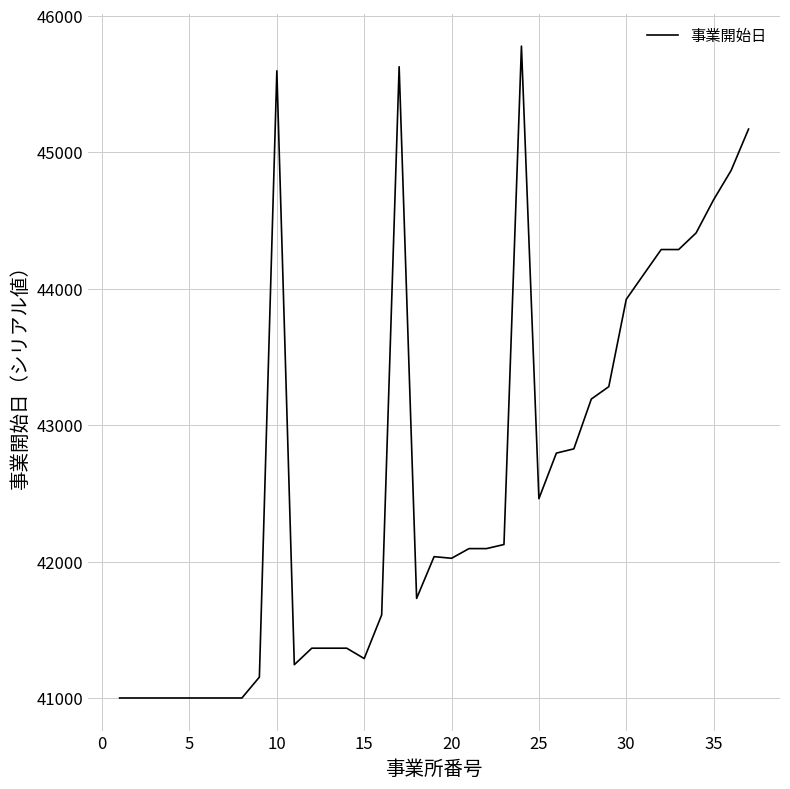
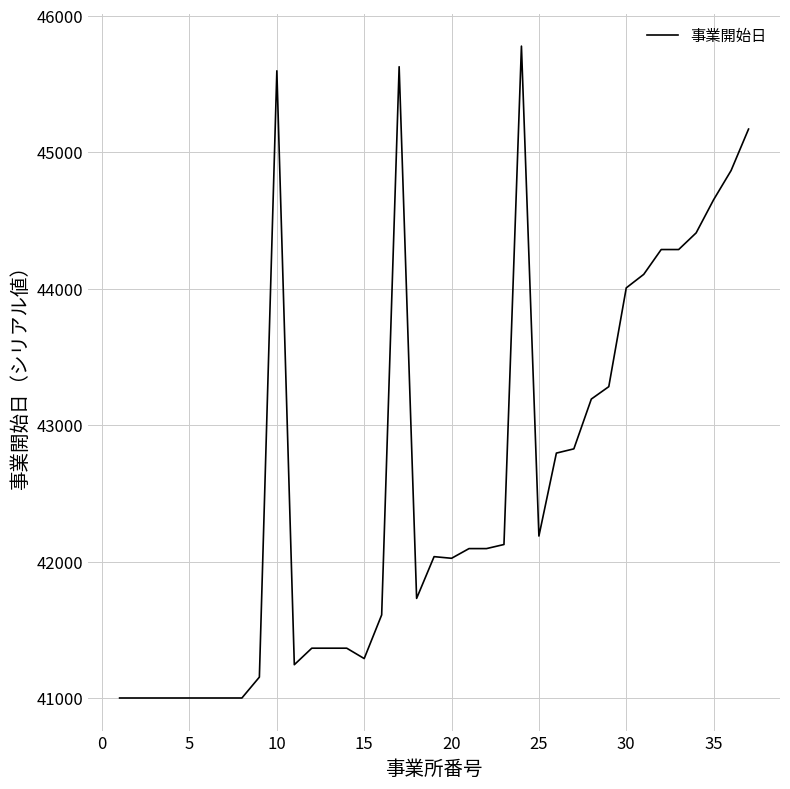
25: 42460 -> 42190
30: 43920 -> 44010
